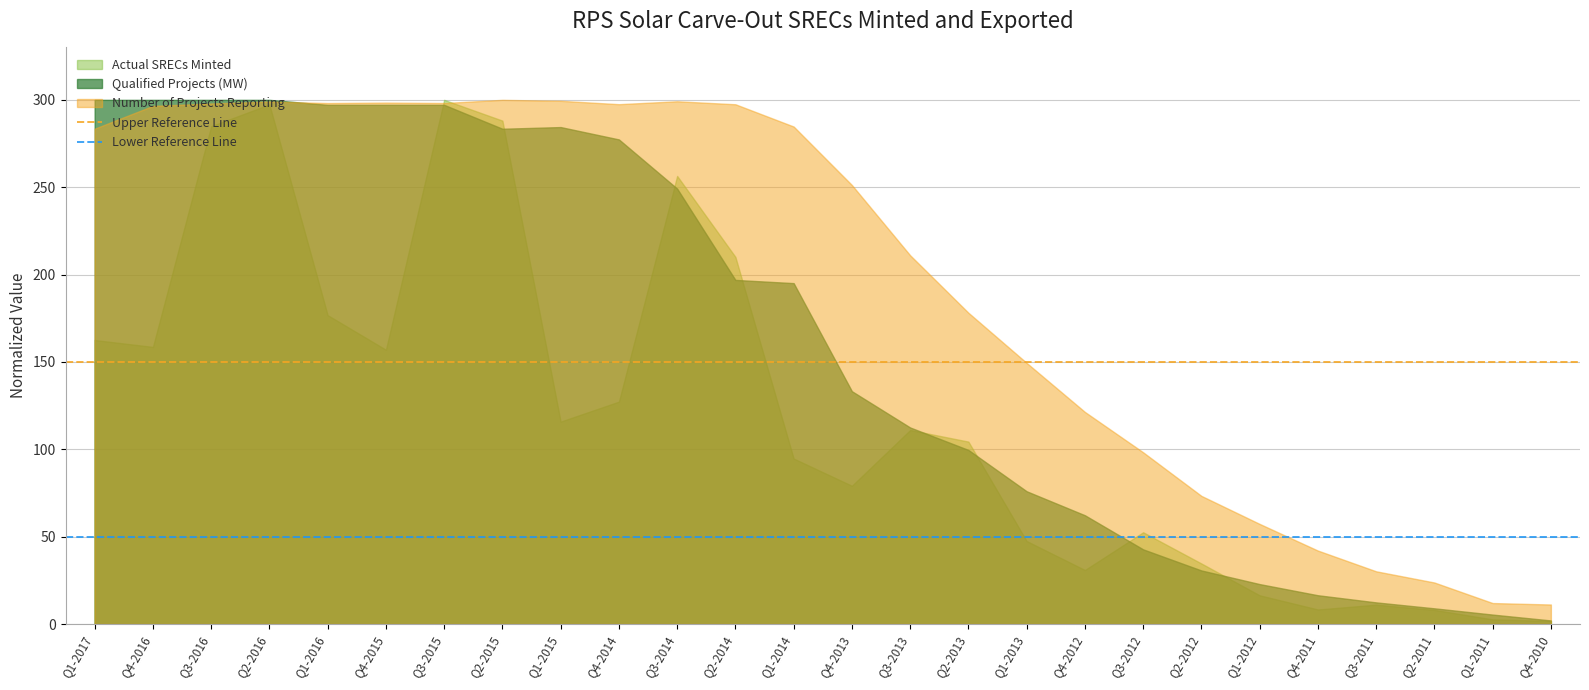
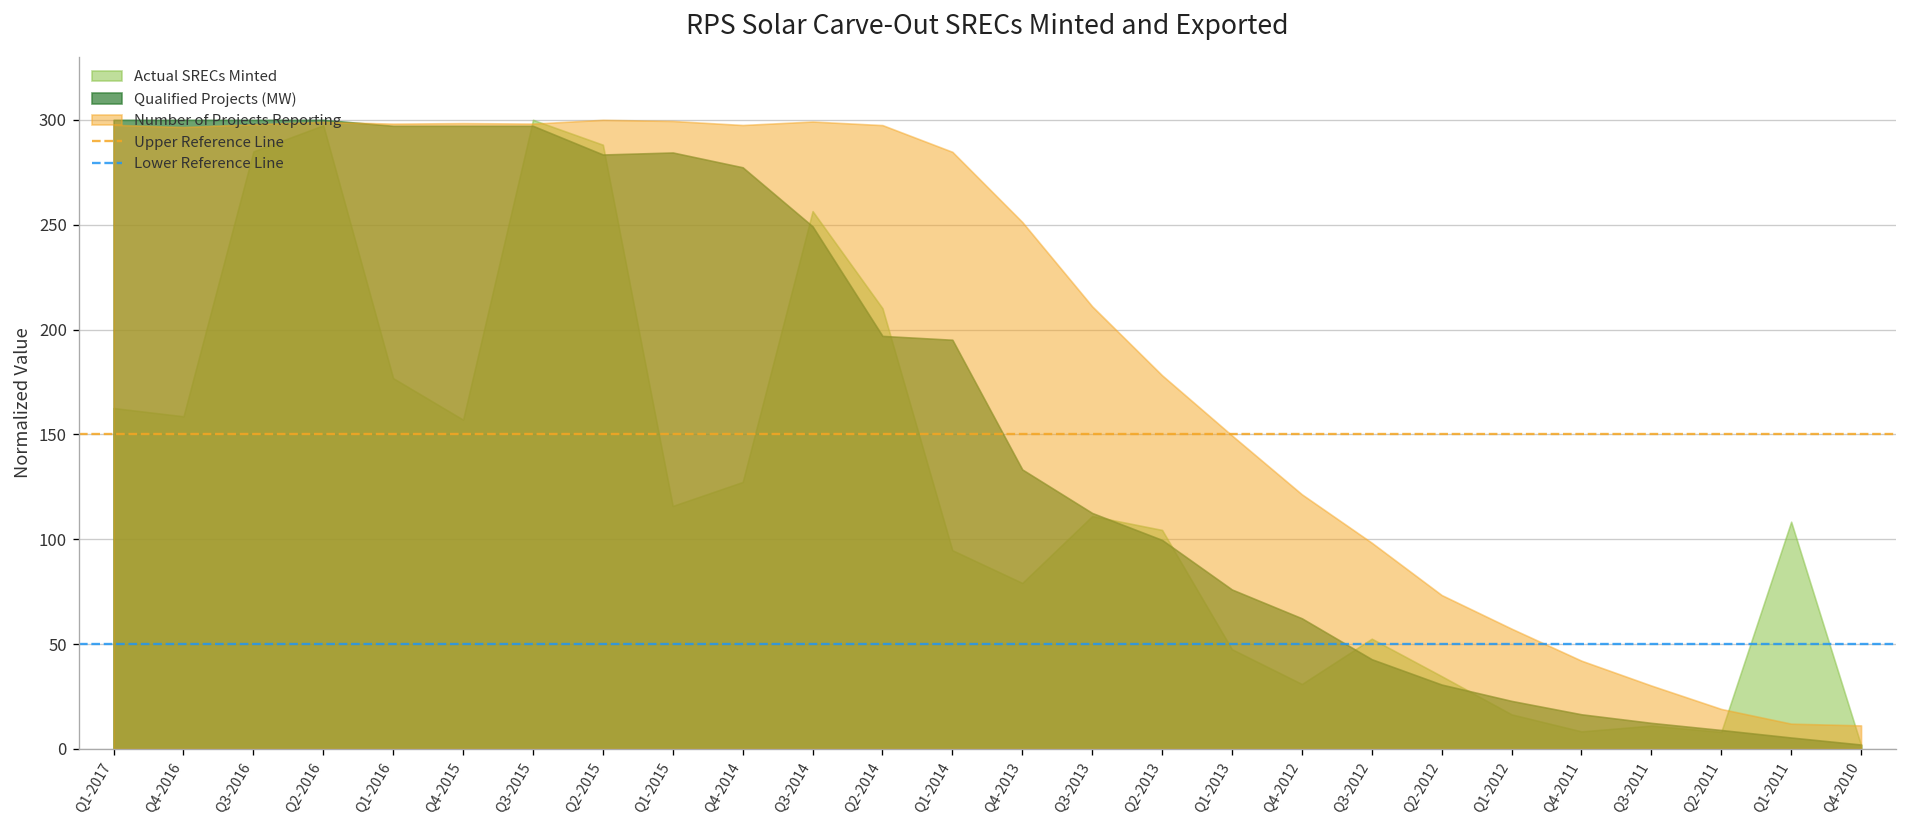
Number of Projects Reporting, Q1-2017: 284 -> 298
Number of Projects Reporting, Q2-2011: 24 -> 19
Actual SRECs Minted, Q1-2011: 3 -> 108
